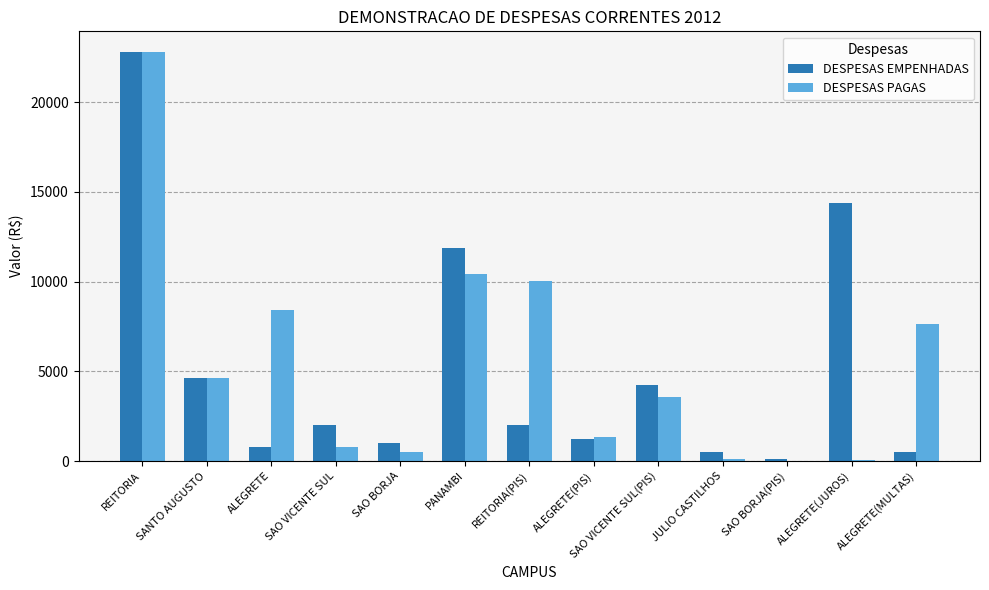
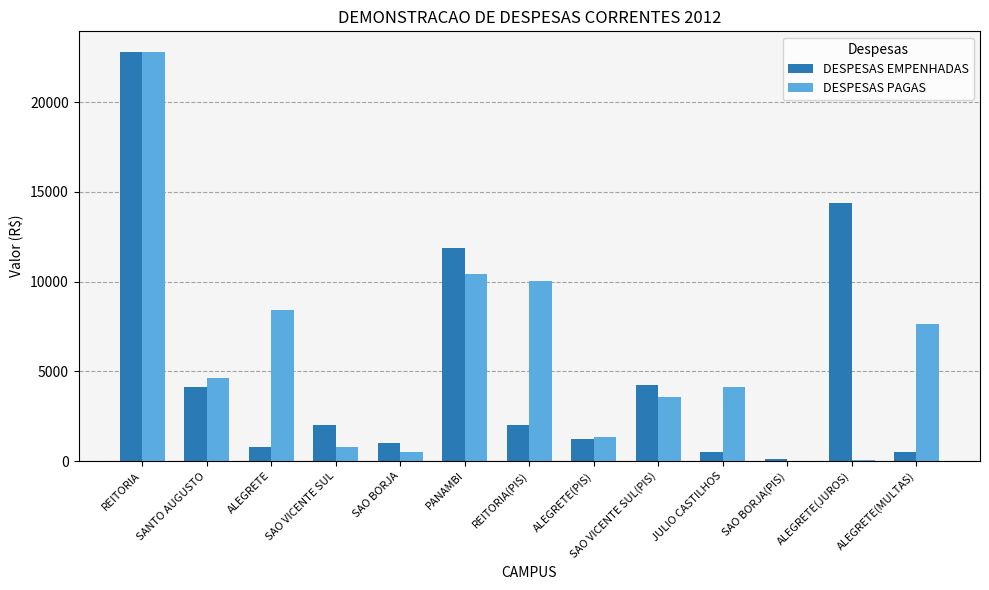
DESPESAS EMPENHADAS, SANTO AUGUSTO: 4600 -> 4100
DESPESAS PAGAS, JULIO CASTILHOS: 100 -> 4100
